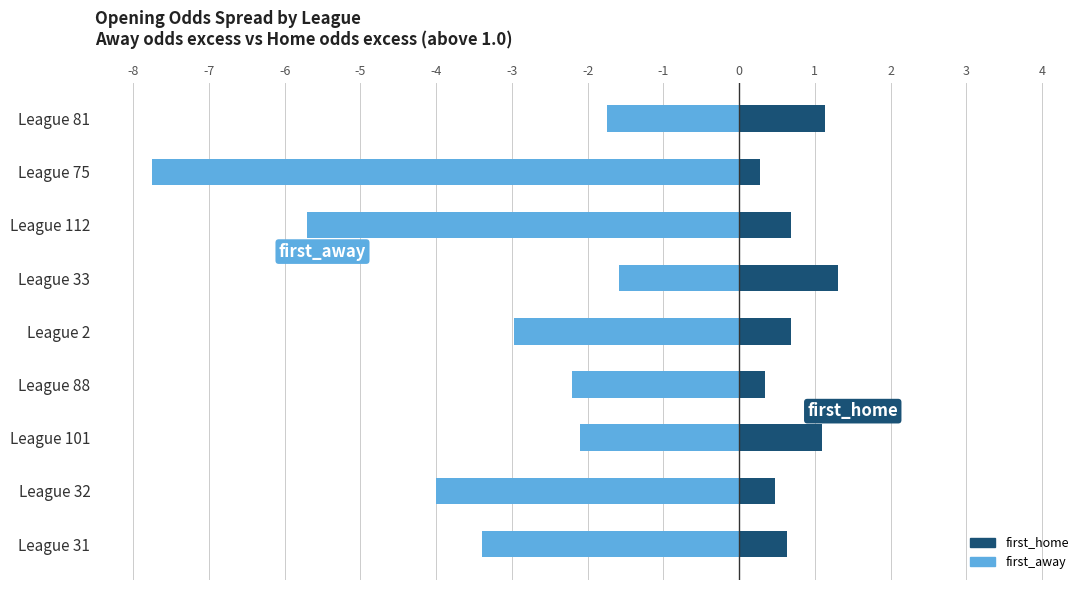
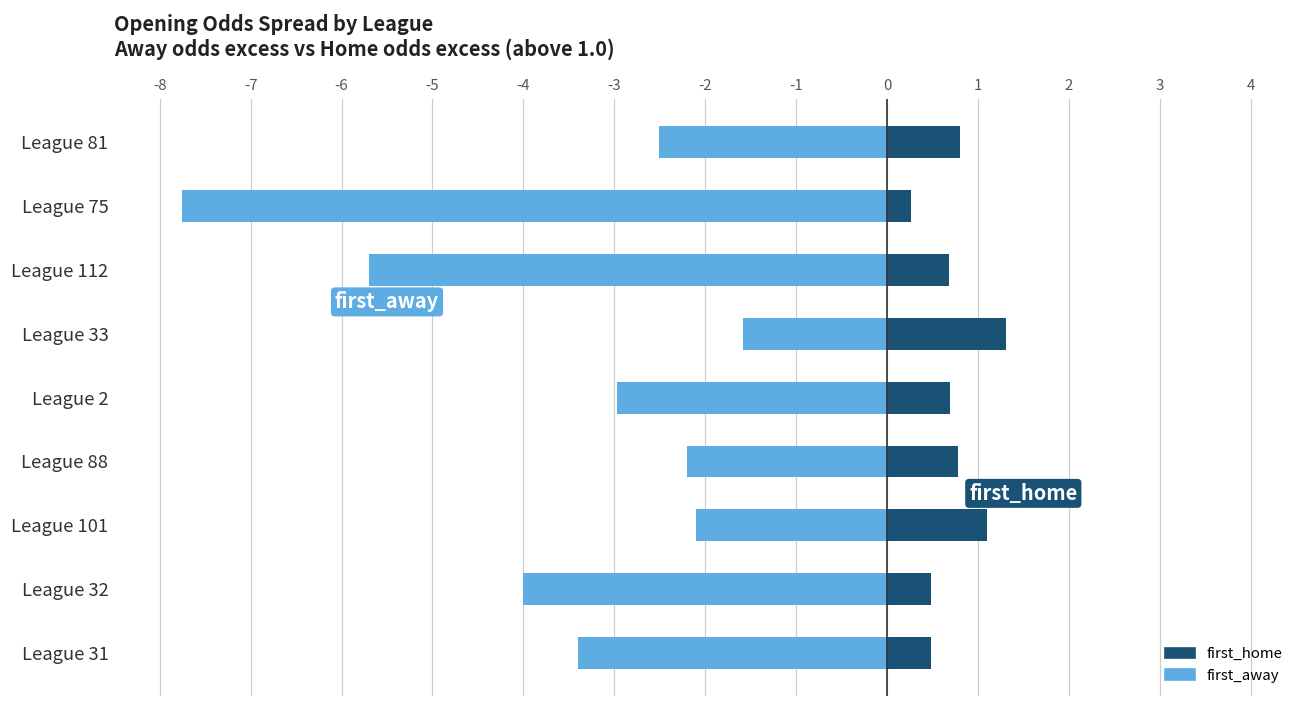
first_away, League 81: -1.7 -> -2.5
first_home, League 81: 1.1 -> 0.8
first_home, League 88: 0.3 -> 0.8
first_home, League 31: 0.6 -> 0.5
